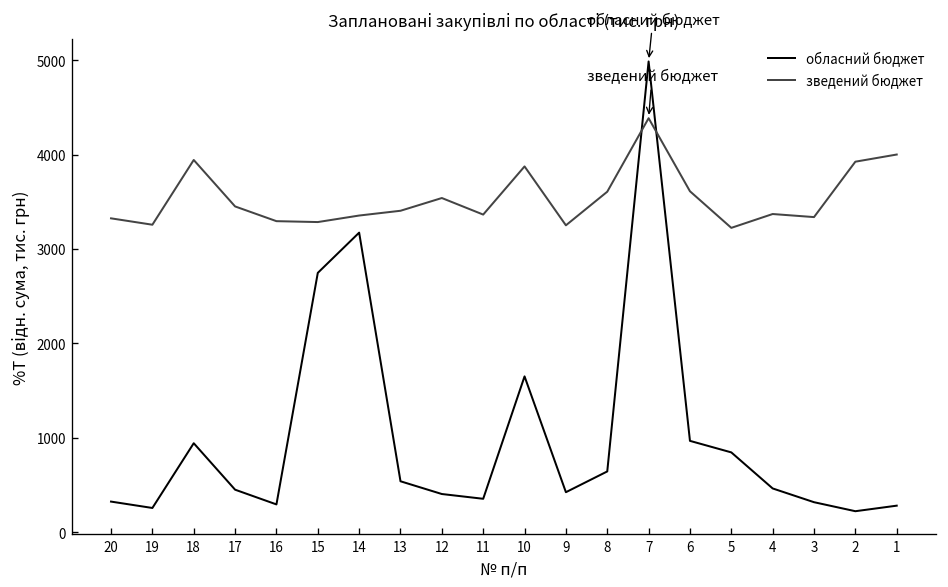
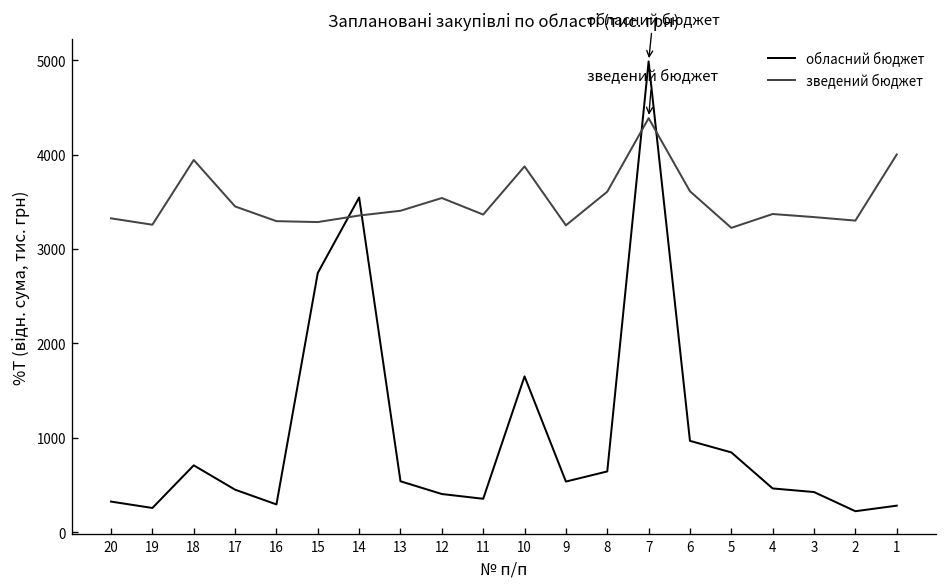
обласний бюджет, 18: 900 -> 700
обласний бюджет, 14: 3200 -> 3500
обласний бюджет, 9: 400 -> 500
обласний бюджет, 3: 300 -> 400
зведений бюджет, 2: 3900 -> 3300
